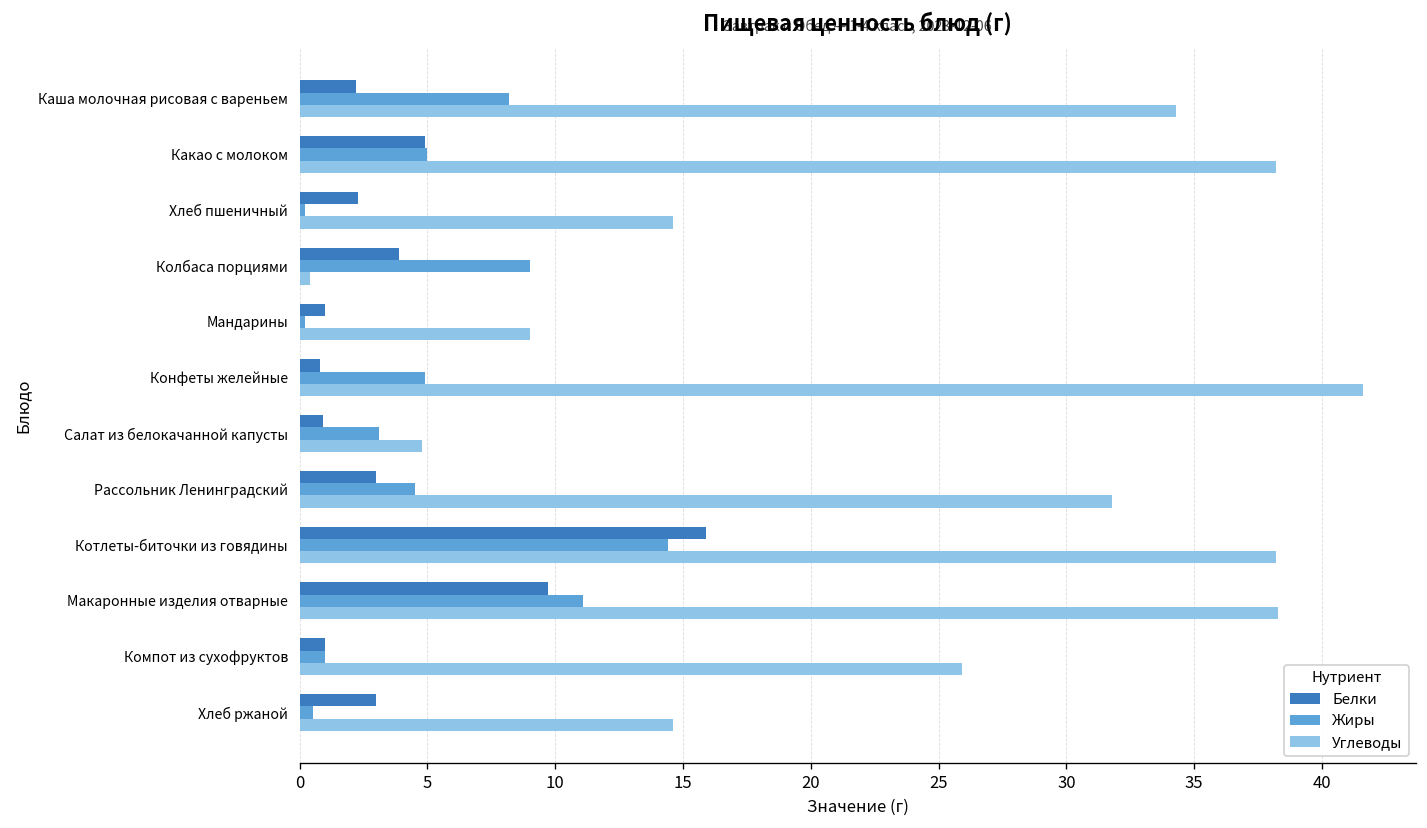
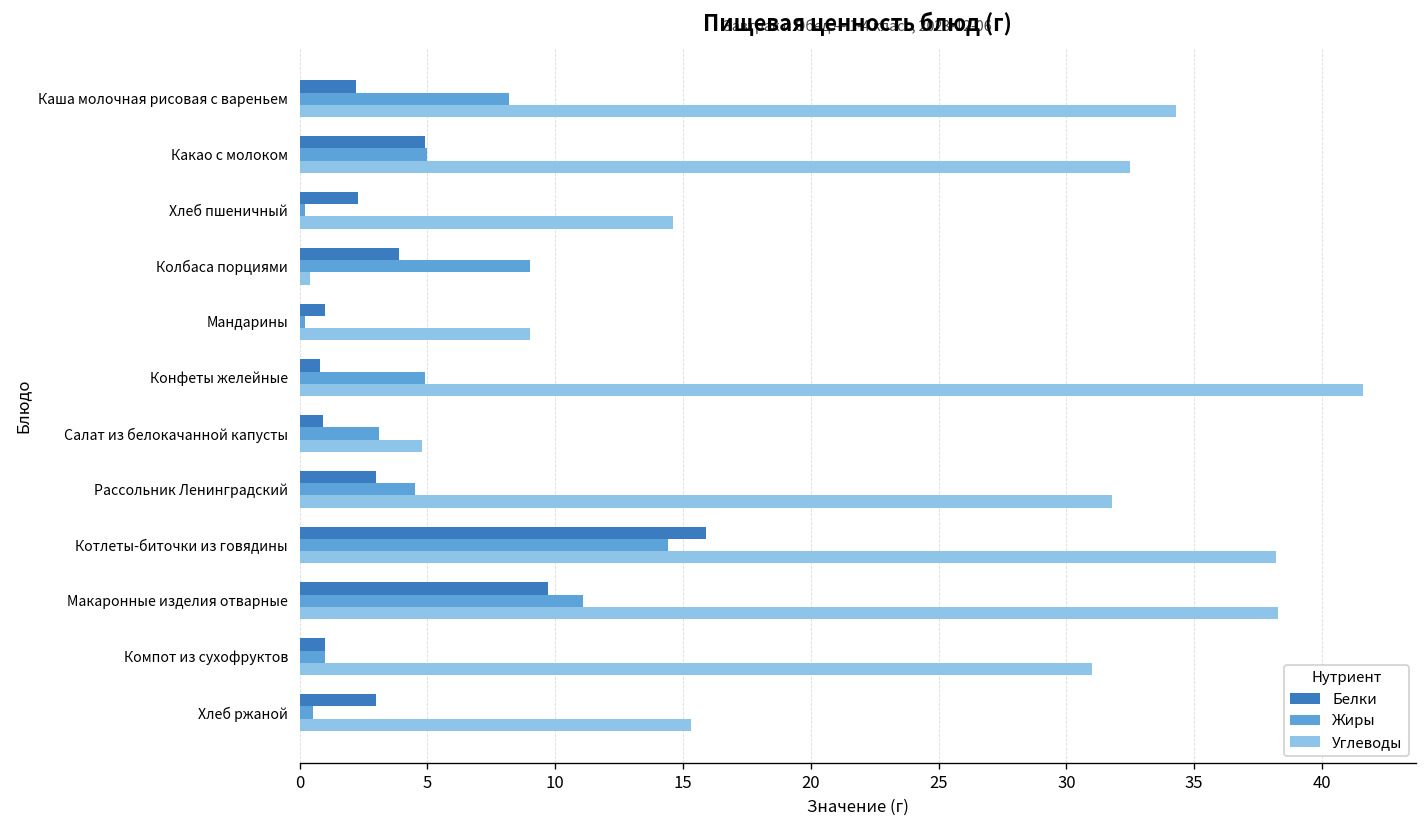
Углеводы, Какао с молоком: 38.2 -> 32.5
Углеводы, Компот из сухофруктов: 25.9 -> 31.0
Углеводы, Хлеб ржаной: 14.6 -> 15.3
